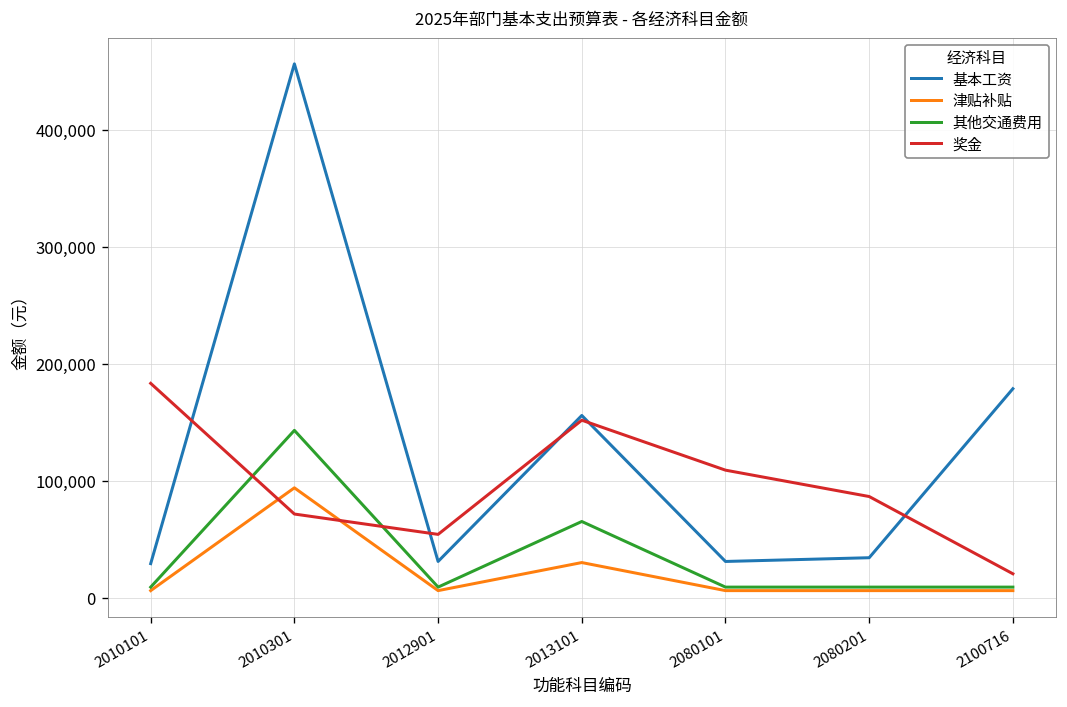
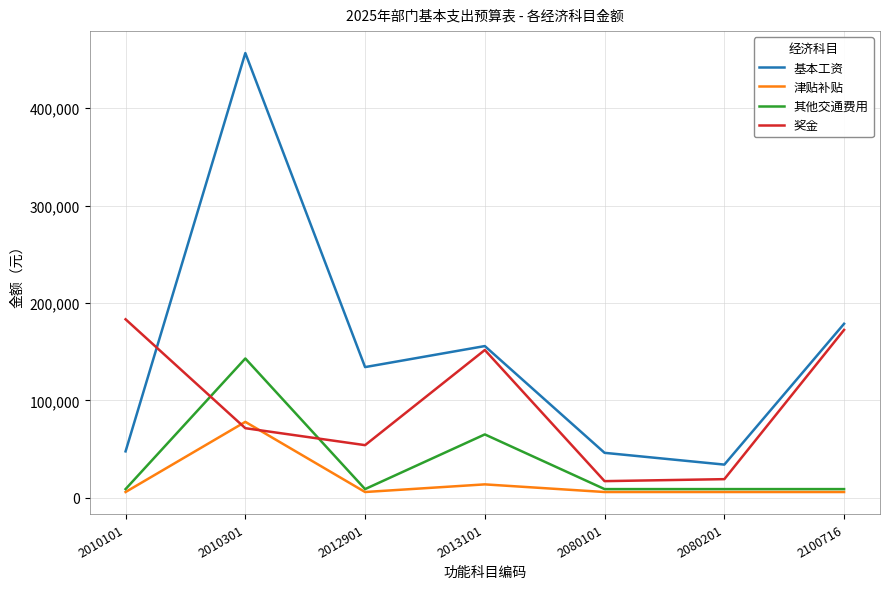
基本工资, 2010101: 30,000 -> 50,000
津贴补贴, 2010301: 90,000 -> 80,000
基本工资, 2012901: 30,000 -> 130,000
津贴补贴, 2013101: 30,000 -> 10,000
基本工资, 2080101: 30,000 -> 50,000
奖金, 2080101: 110,000 -> 20,000
奖金, 2080201: 90,000 -> 20,000
奖金, 2100716: 20,000 -> 170,000
